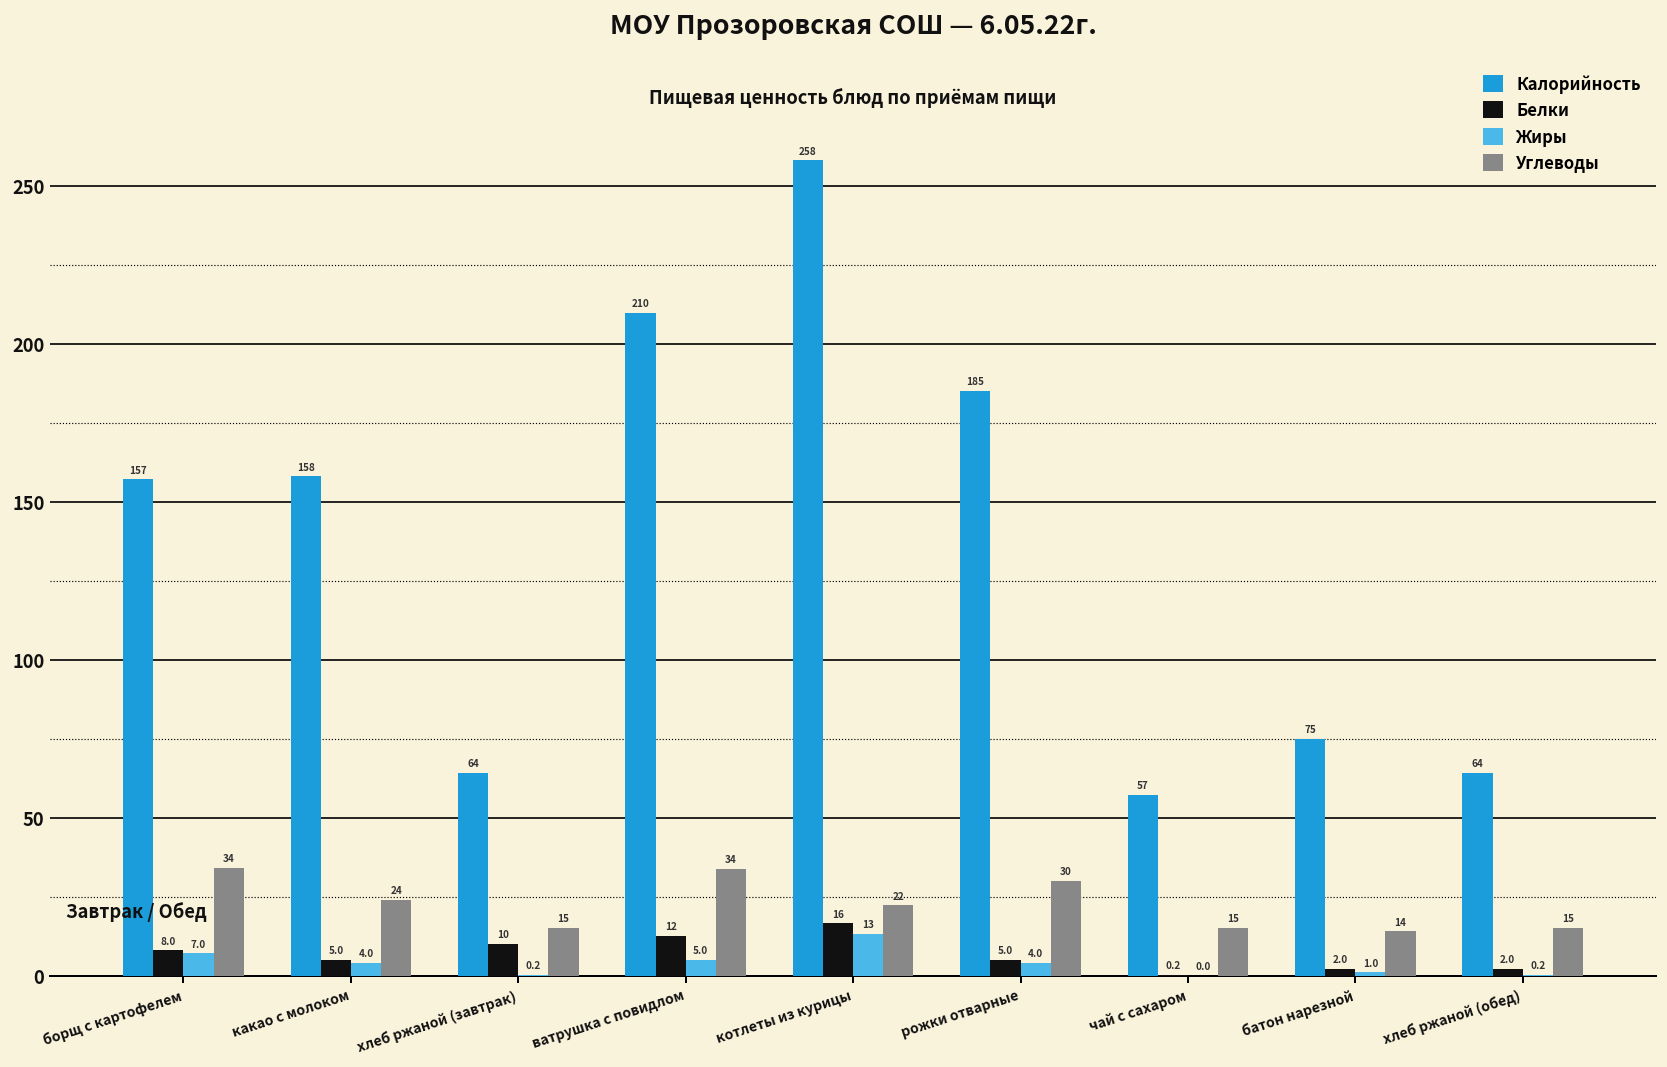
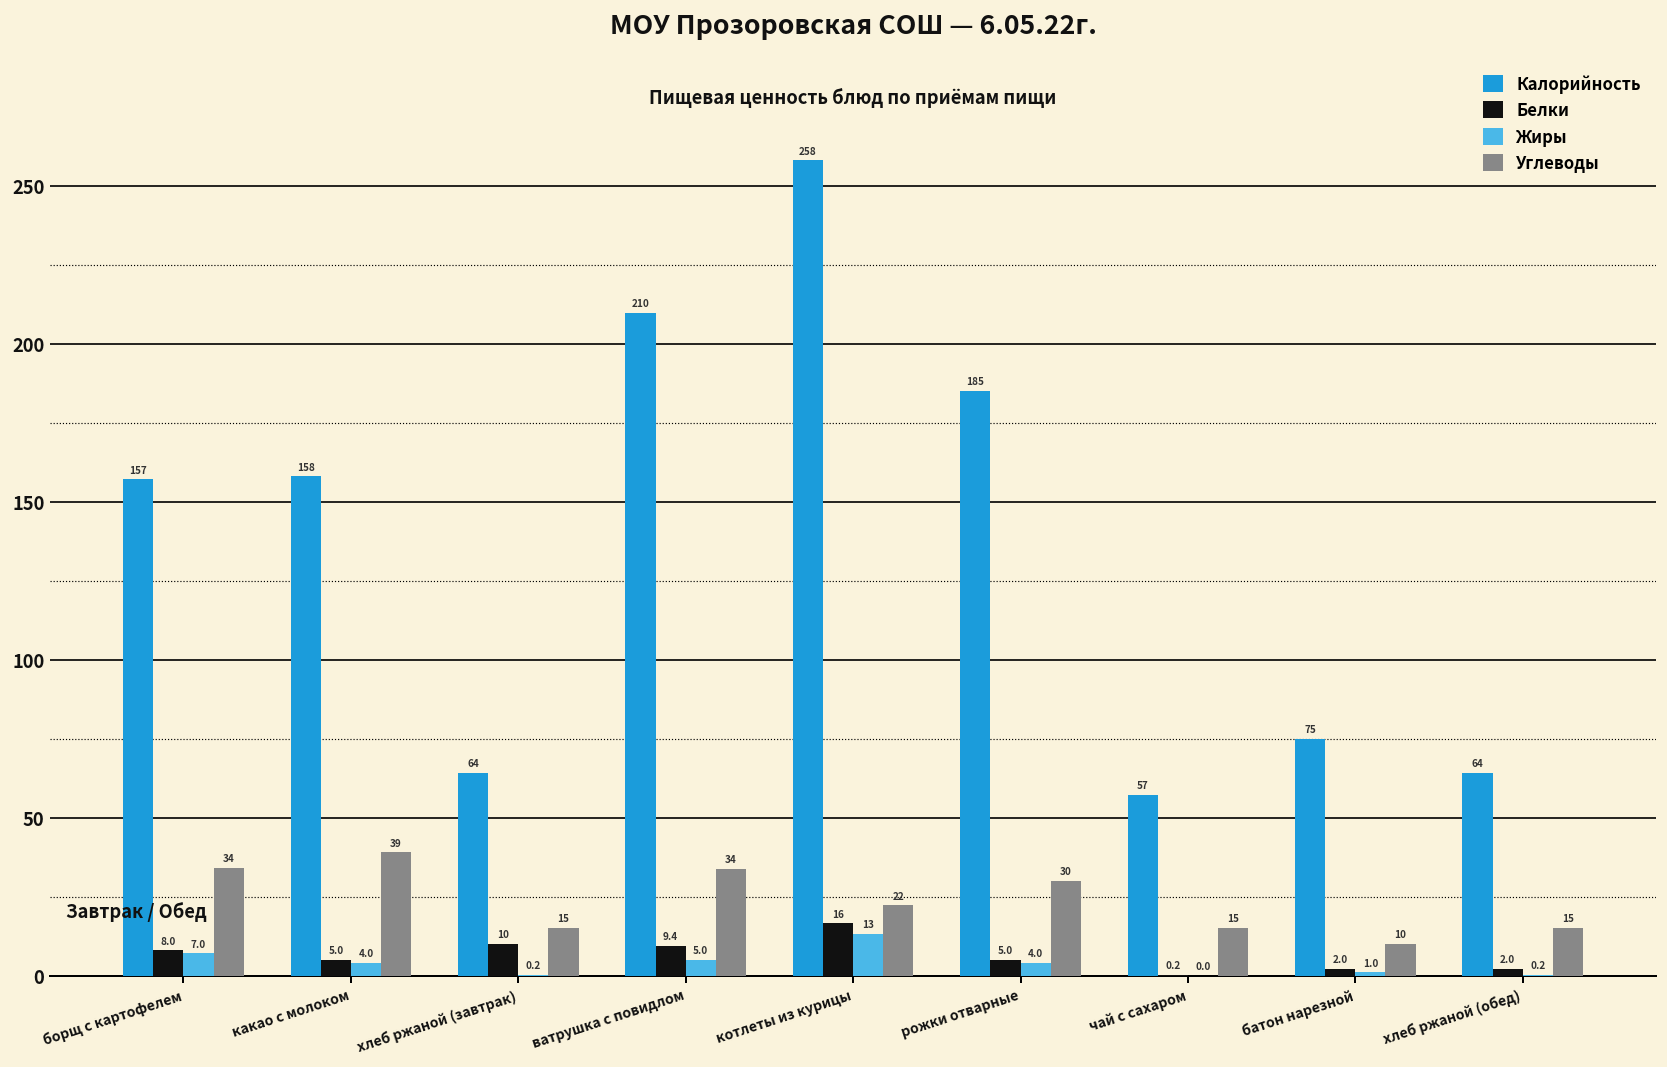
Углеводы, какао с молоком: 24 -> 39
Белки, ватрушка с повидлом: 12 -> 9.4
Углеводы, батон нарезной: 14 -> 10
